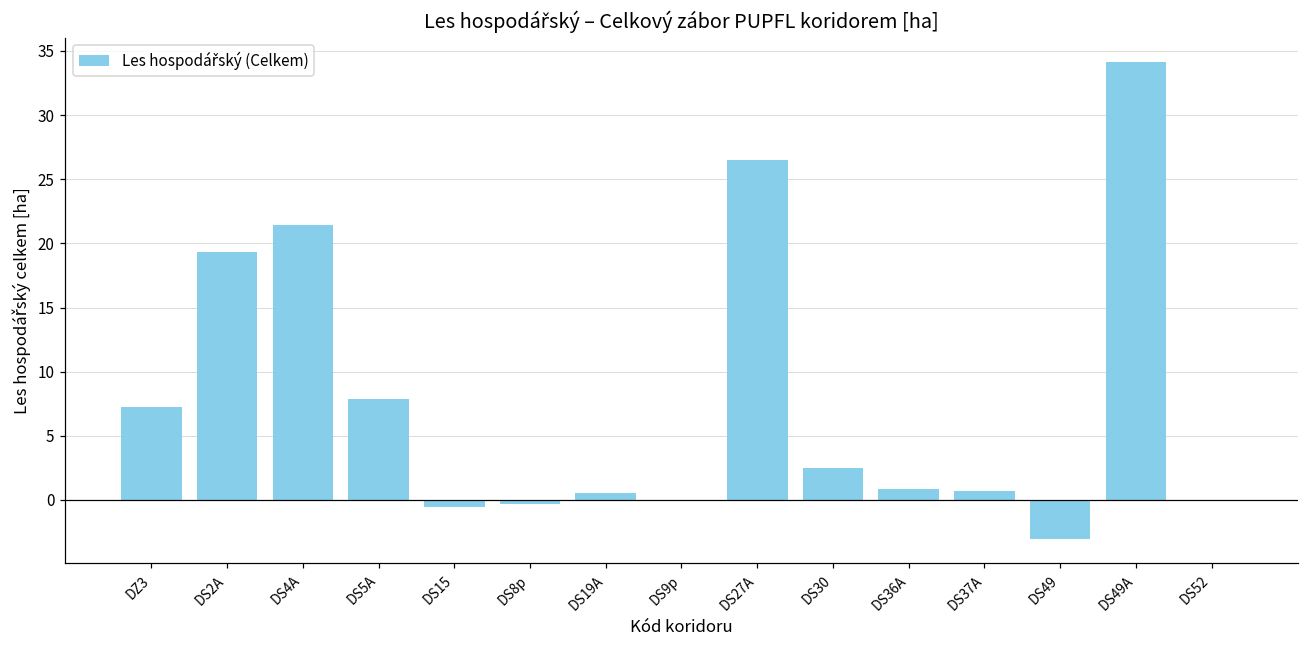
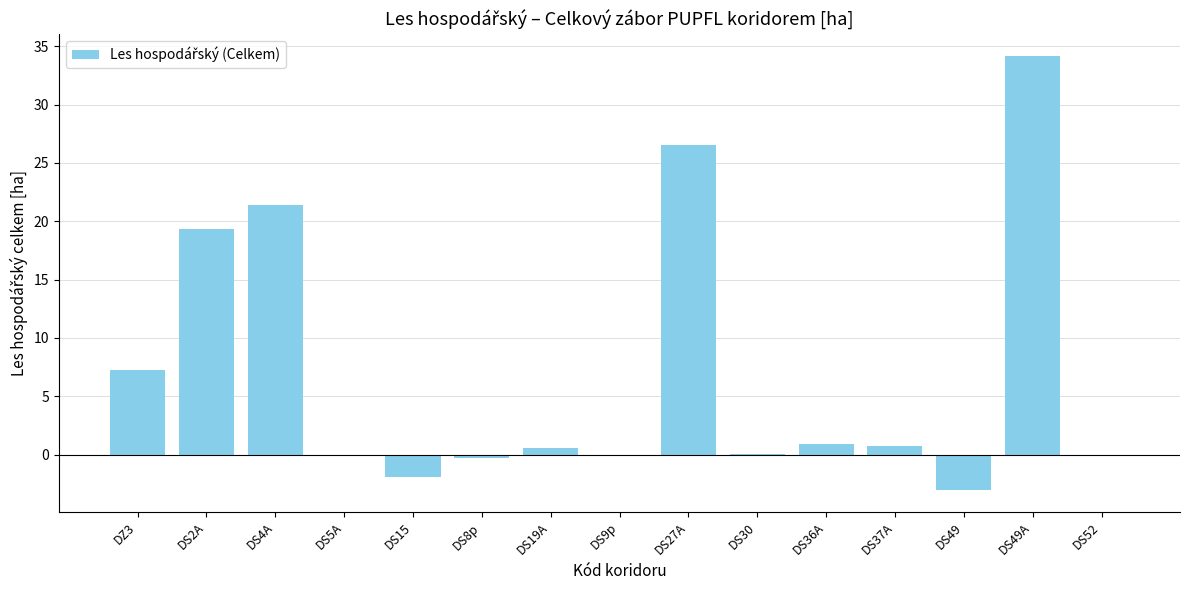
DS5A: 7.9 -> 0.0
DS15: -0.5 -> -1.9
DS30: 2.5 -> 0.0
